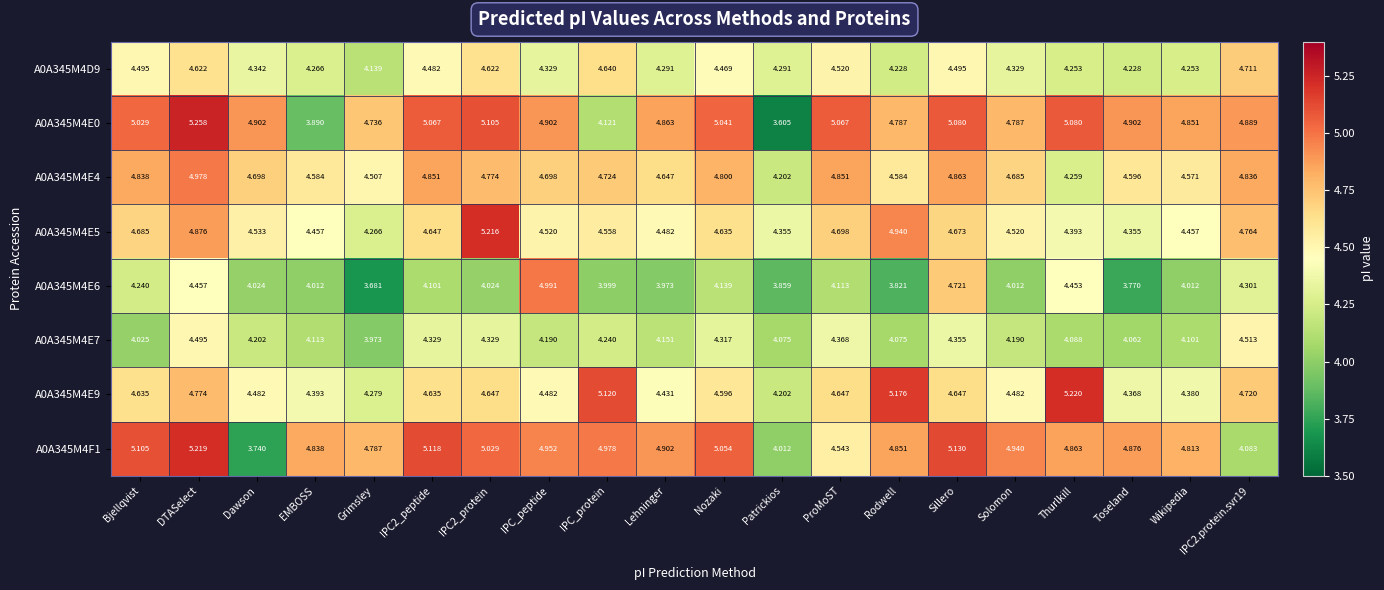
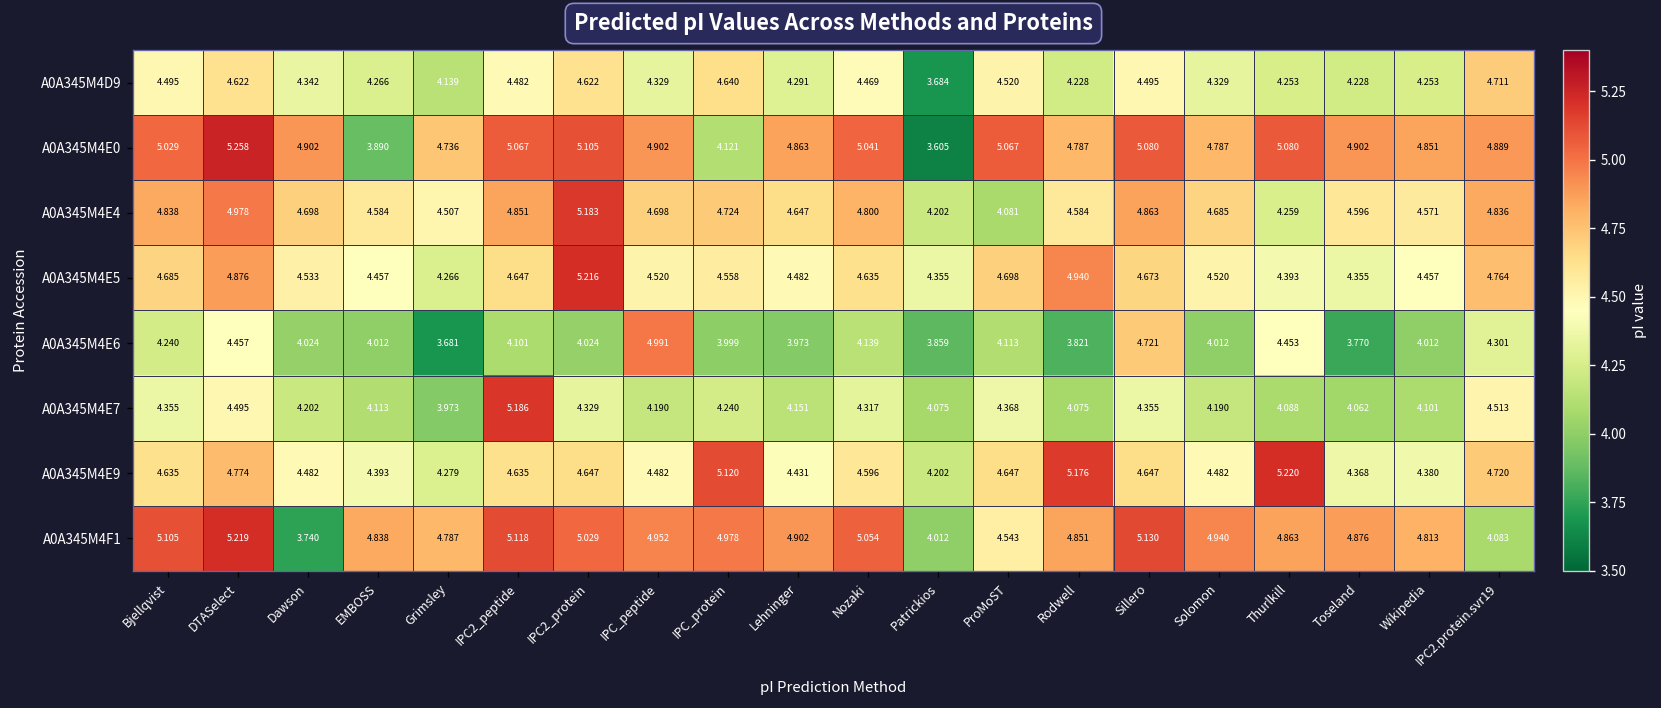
A0A345M4D9, Patrickios: 4.291 -> 3.684
A0A345M4E4, IPC2_protein: 4.774 -> 5.183
A0A345M4E4, ProMoST: 4.851 -> 4.081
A0A345M4E7, Bjellqvist: 4.025 -> 4.355
A0A345M4E7, IPC2_peptide: 4.329 -> 5.186
